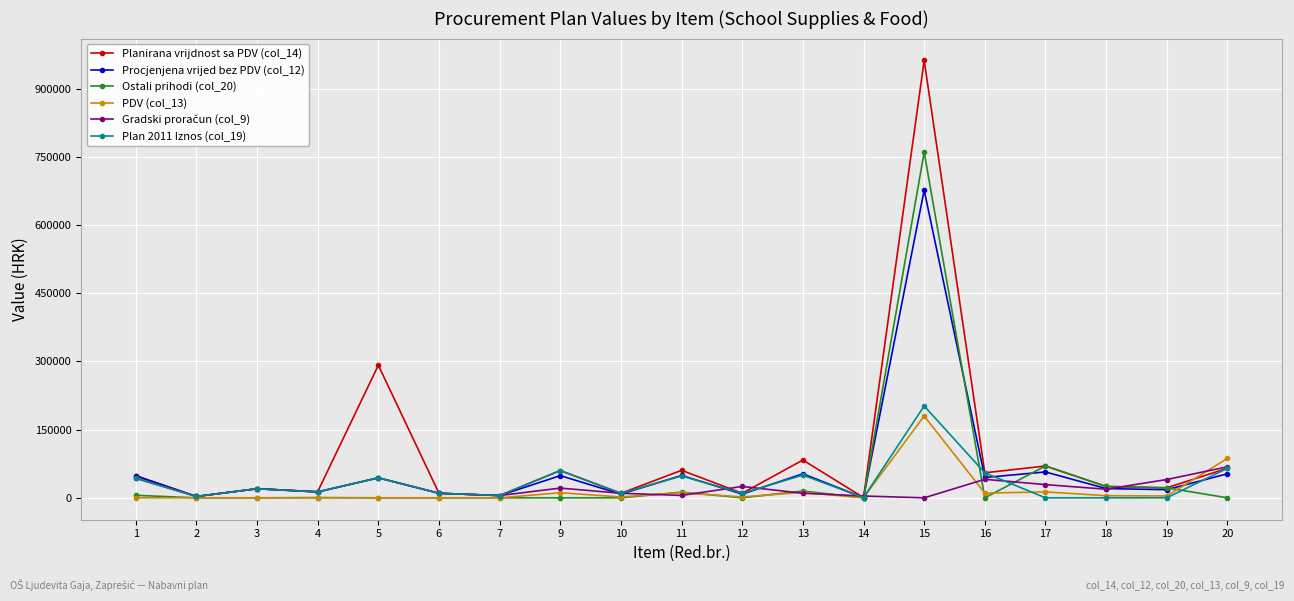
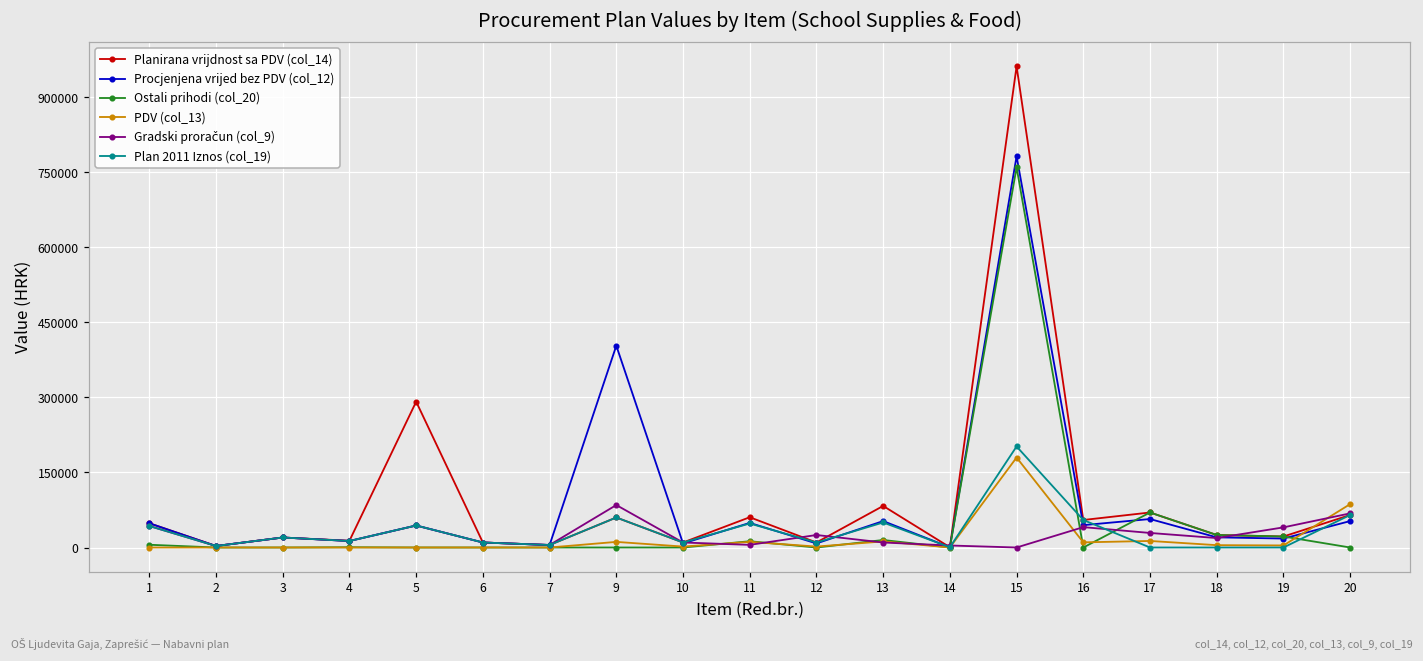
Procjenjena vrijed bez PDV (col_12), 9: 50000 -> 400000
Gradski proračun (col_9), 9: 20000 -> 80000
Procjenjena vrijed bez PDV (col_12), 15: 680000 -> 780000
